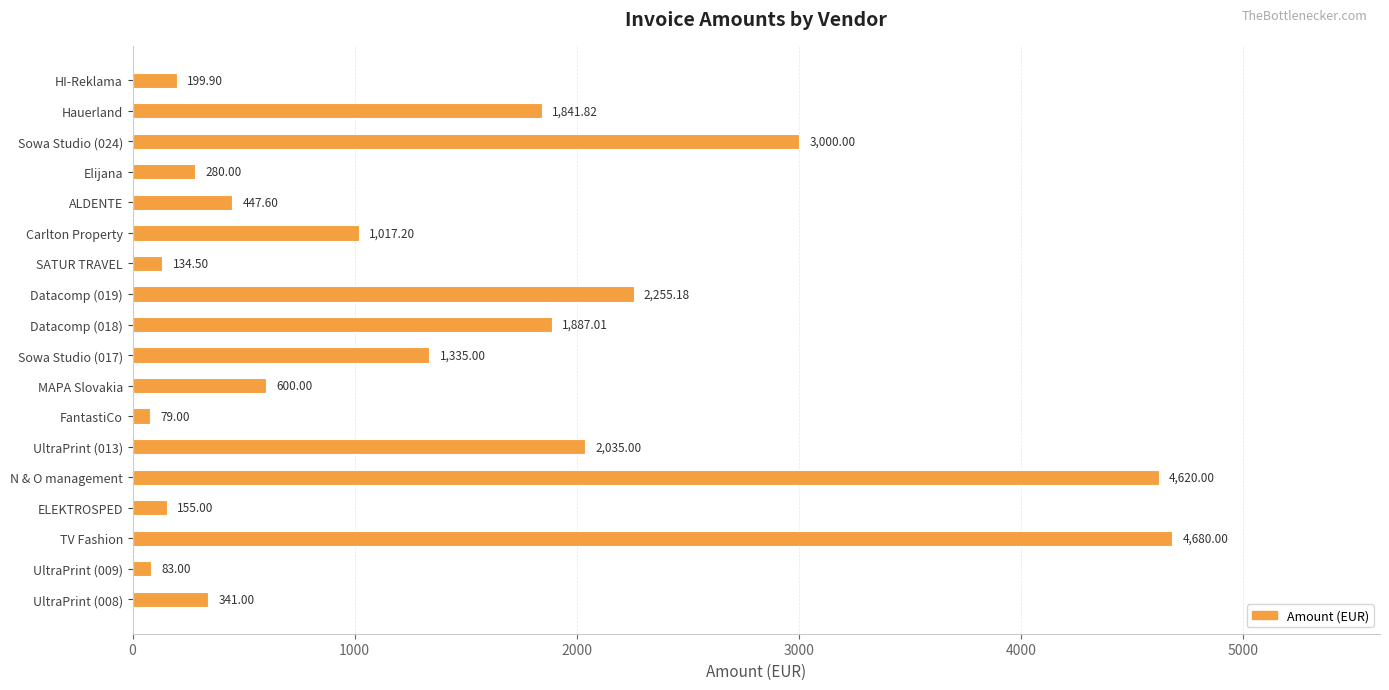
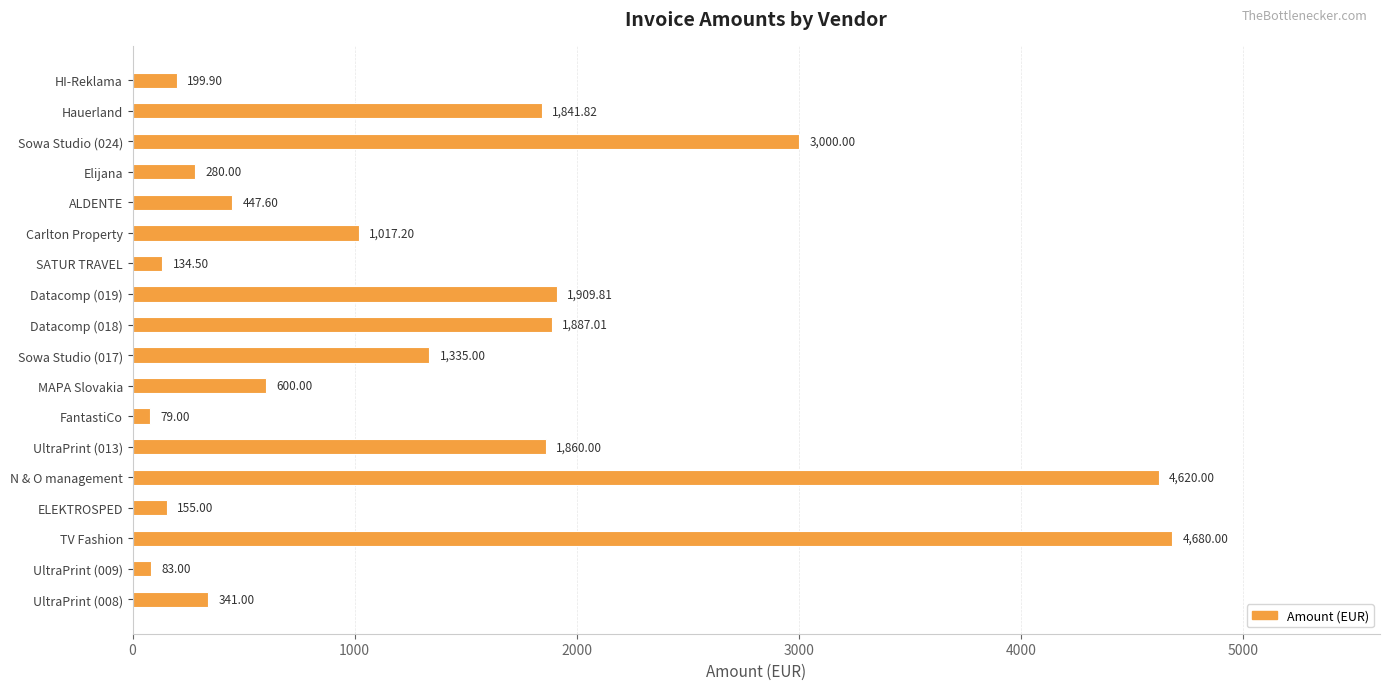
Datacomp (019): 2,255.18 -> 1,909.81
UltraPrint (013): 2,035.00 -> 1,860.00
